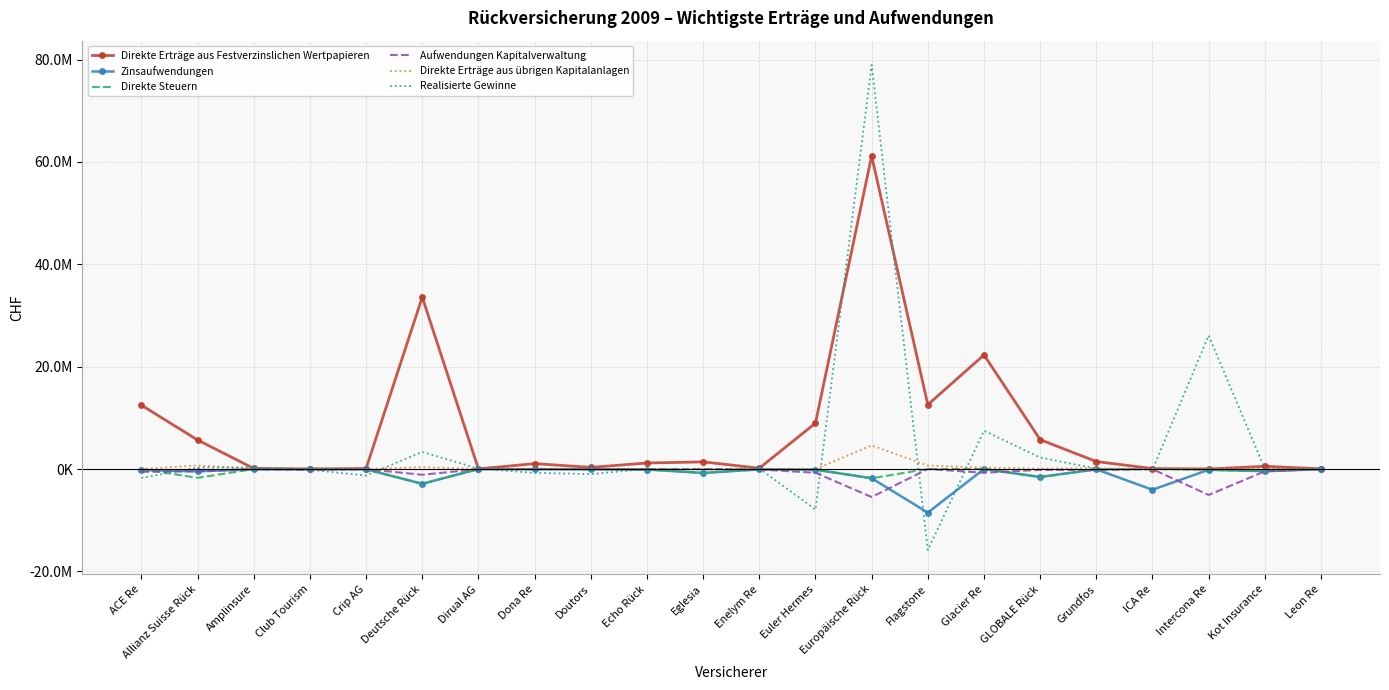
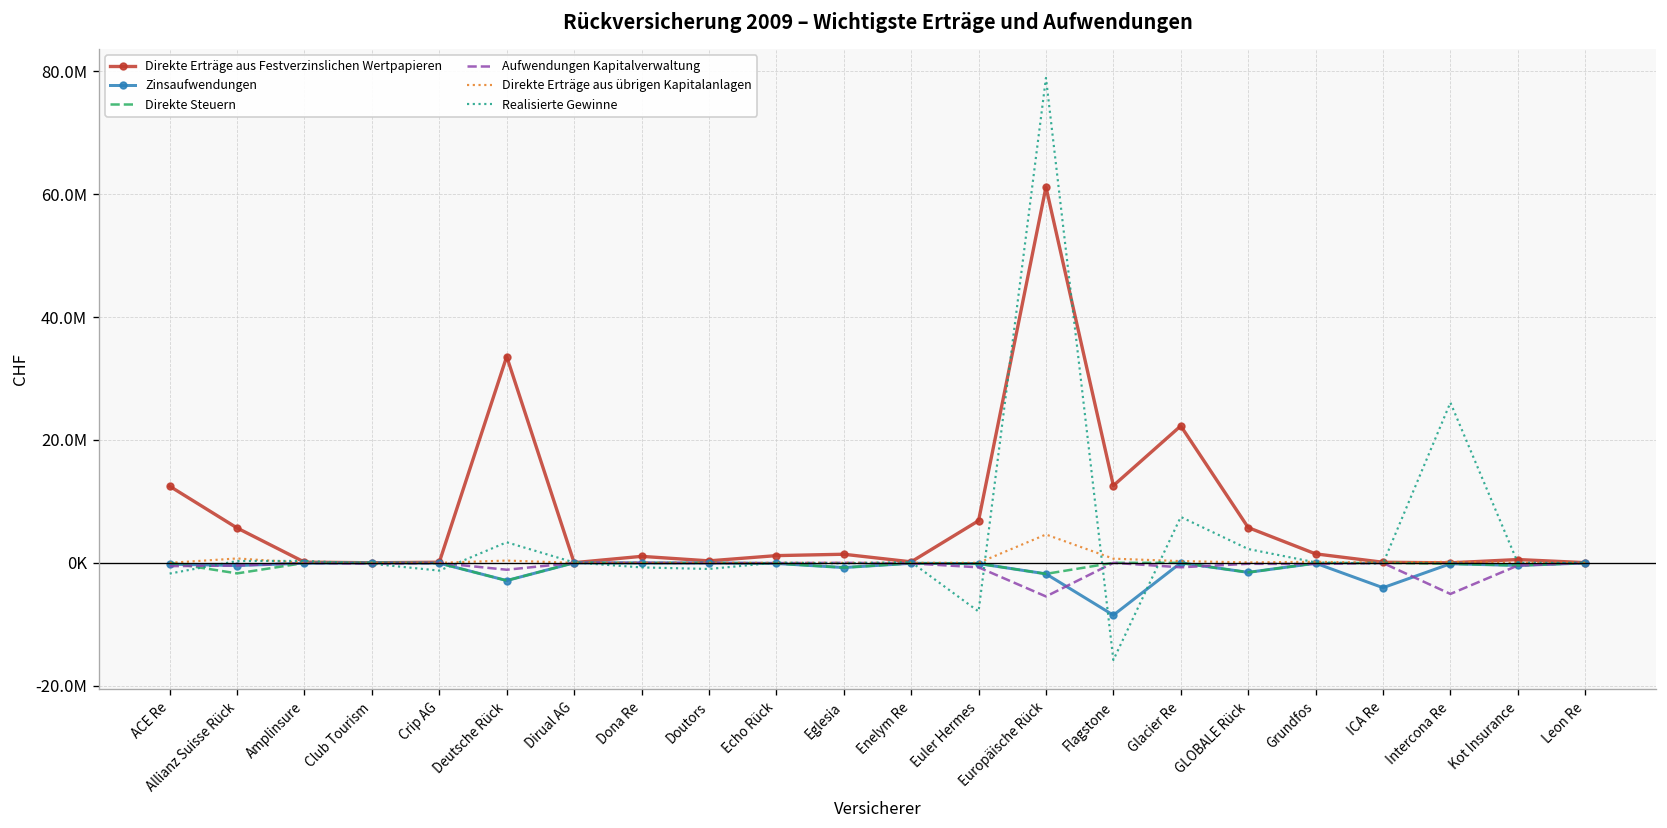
Direkte Erträge aus Festverzinslichen Wertpapieren, Euler Hermes: 9000000 -> 7000000
